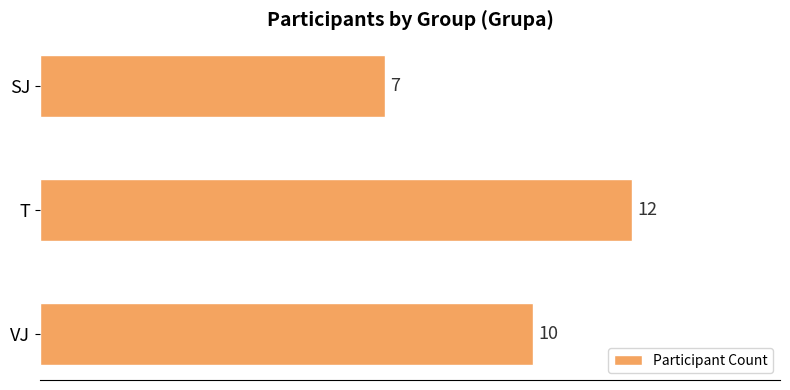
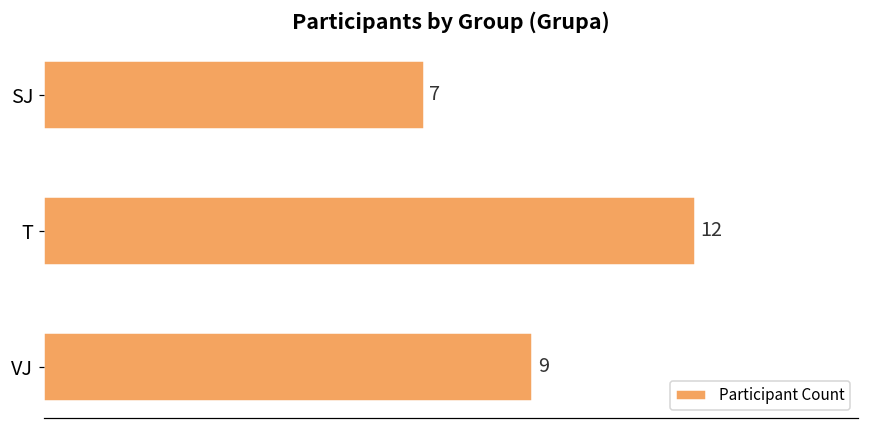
VJ: 10 -> 9
